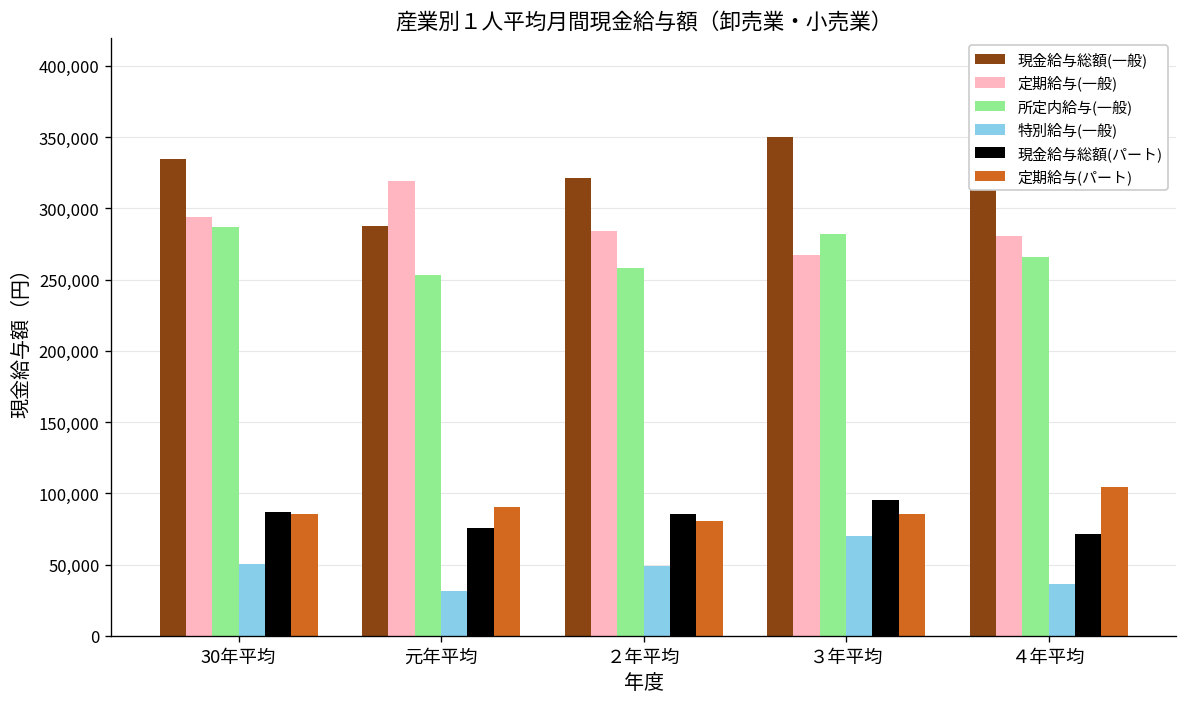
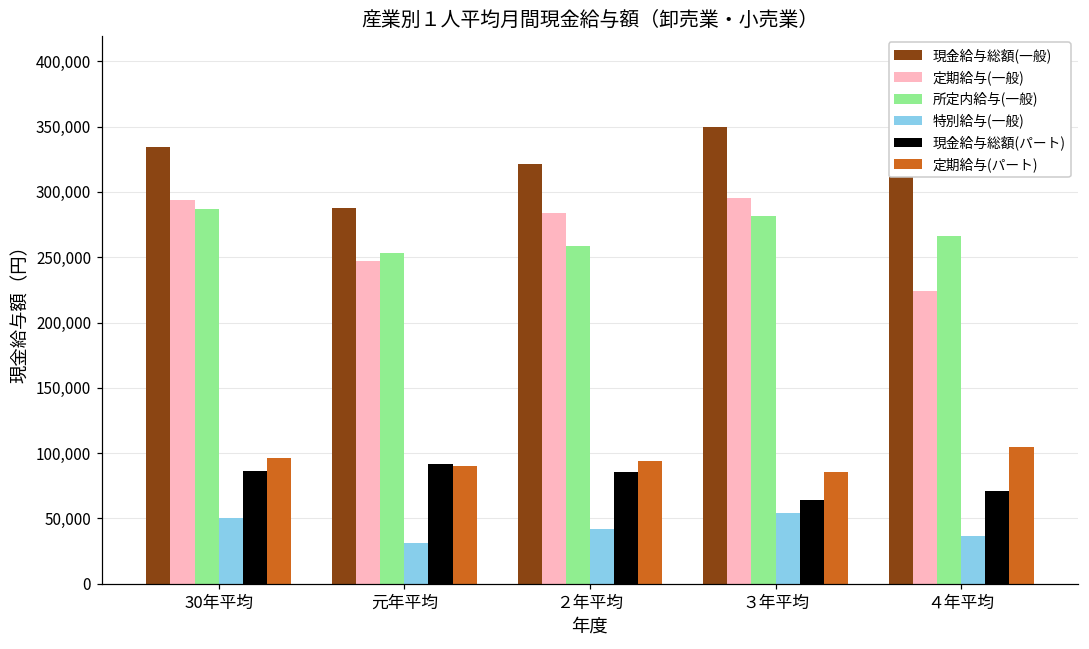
定期給与(パート), 30年平均: 86,000 -> 96,000
定期給与(一般), 元年平均: 319,000 -> 247,000
現金給与総額(パート), 元年平均: 76,000 -> 92,000
特別給与(一般), ２年平均: 49,000 -> 42,000
定期給与(パート), ２年平均: 81,000 -> 94,000
定期給与(一般), ３年平均: 267,000 -> 295,000
特別給与(一般), ３年平均: 70,000 -> 54,000
現金給与総額(パート), ３年平均: 96,000 -> 64,000
定期給与(一般), ４年平均: 280,000 -> 224,000
